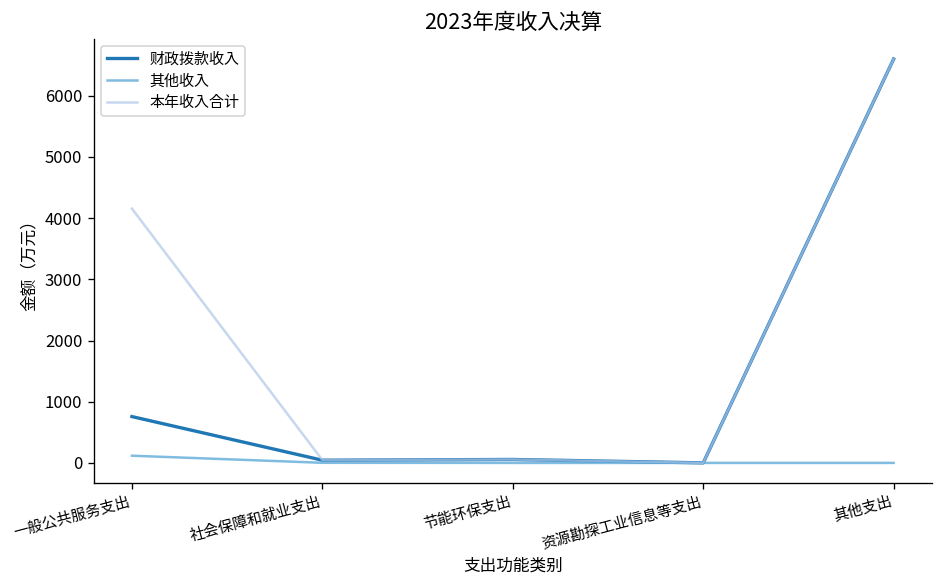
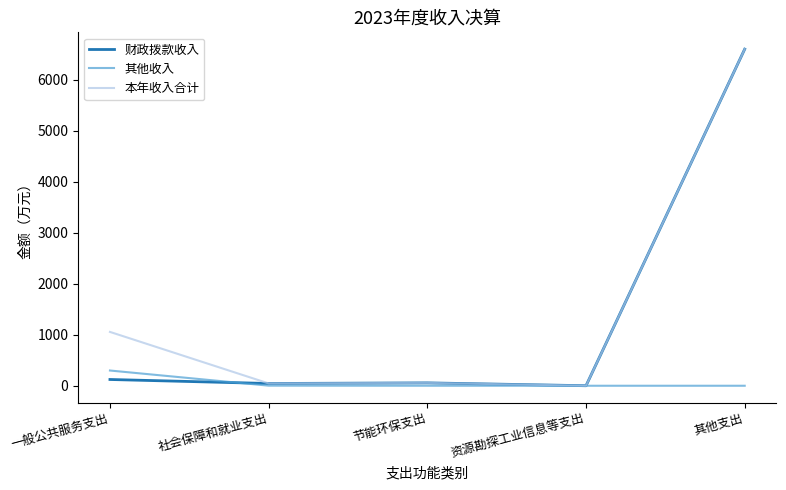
财政拨款收入, 一般公共服务支出: 800 -> 100
其他收入, 一般公共服务支出: 100 -> 300
本年收入合计, 一般公共服务支出: 4200 -> 1100
